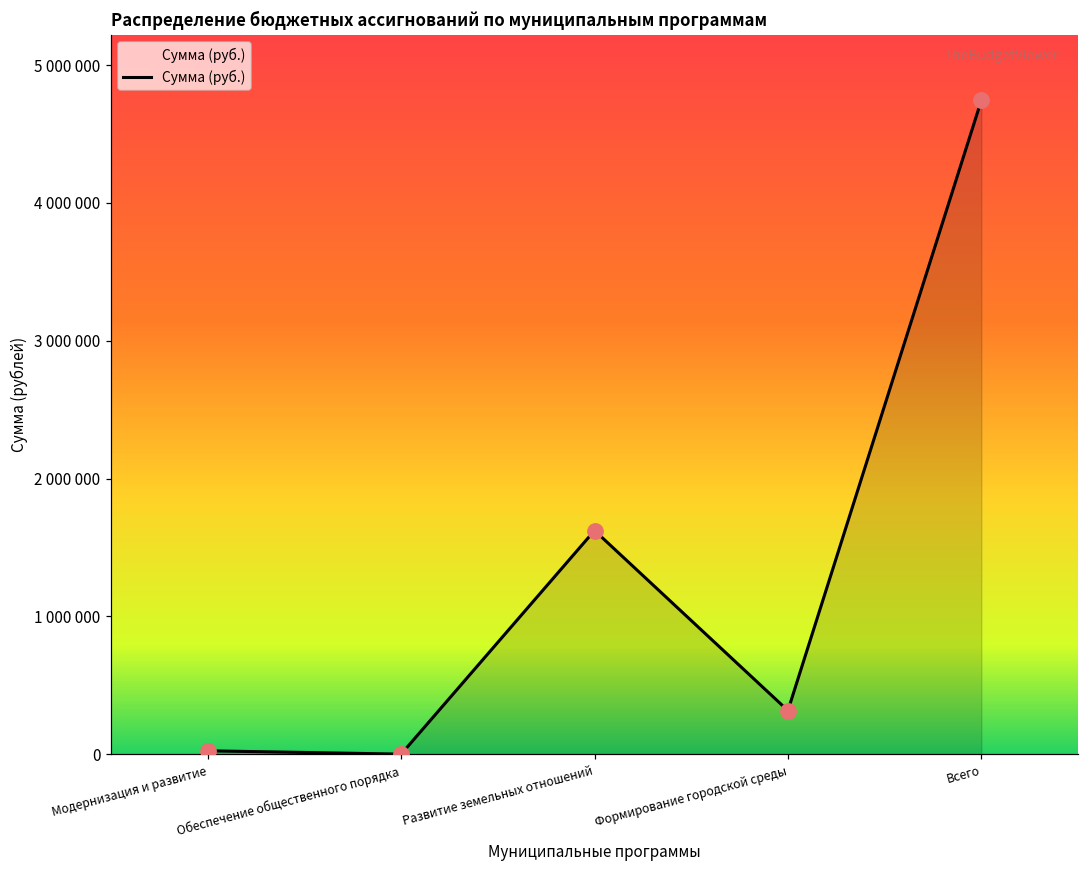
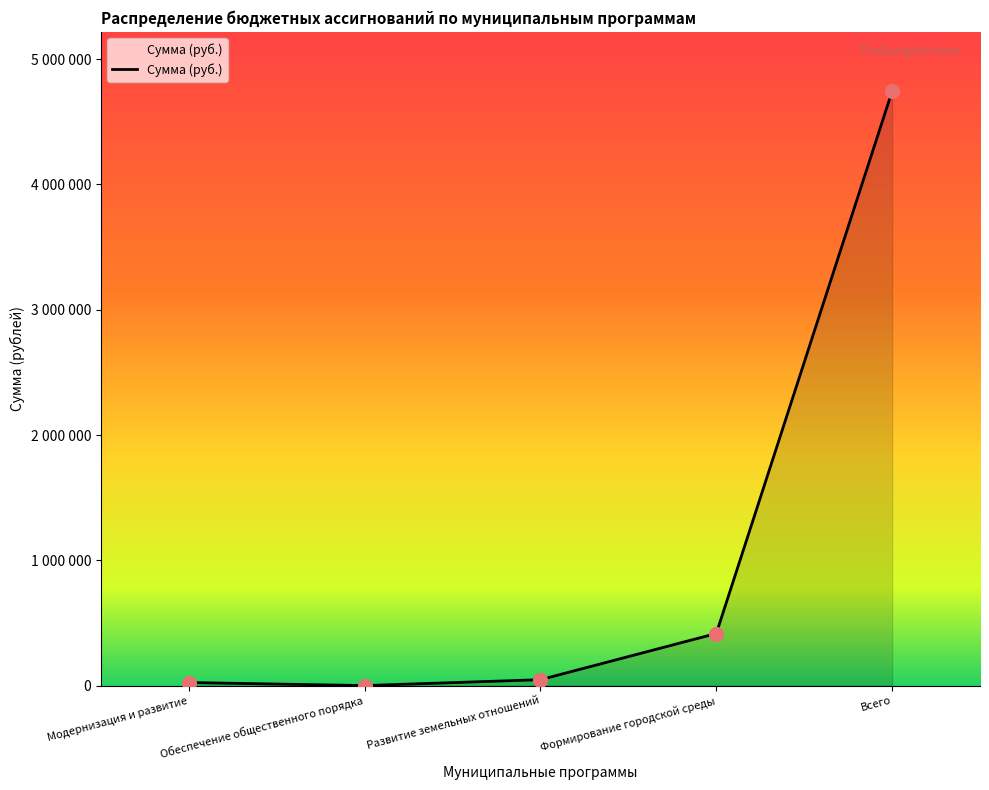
Развитие земельных отношений: 1620000 -> 50000
Формирование городской среды: 320000 -> 420000
